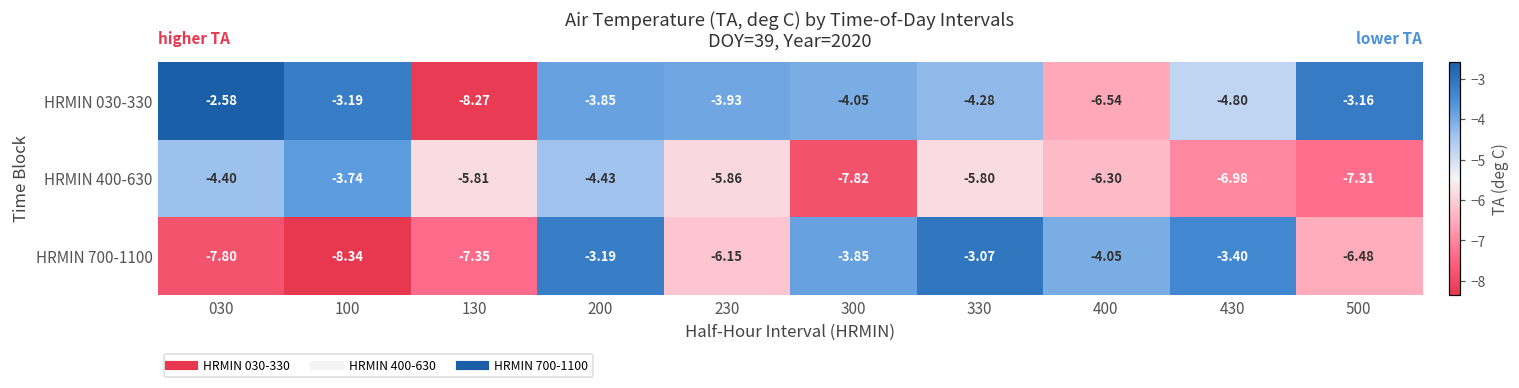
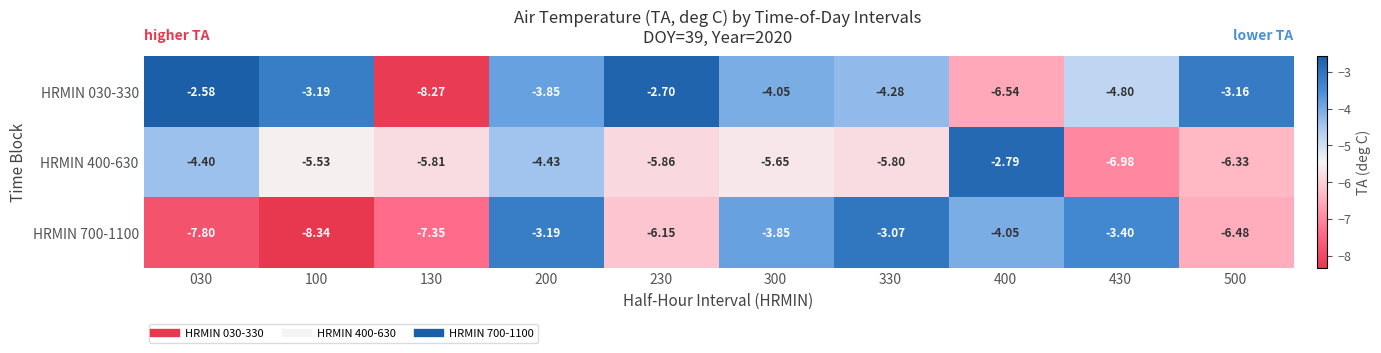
HRMIN 030-330, 230: -3.93 -> -2.70
HRMIN 400-630, 100: -3.74 -> -5.53
HRMIN 400-630, 300: -7.82 -> -5.65
HRMIN 400-630, 400: -6.30 -> -2.79
HRMIN 400-630, 500: -7.31 -> -6.33
